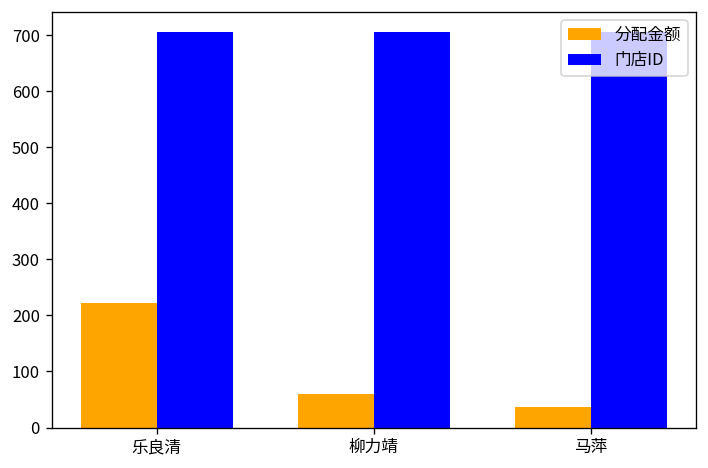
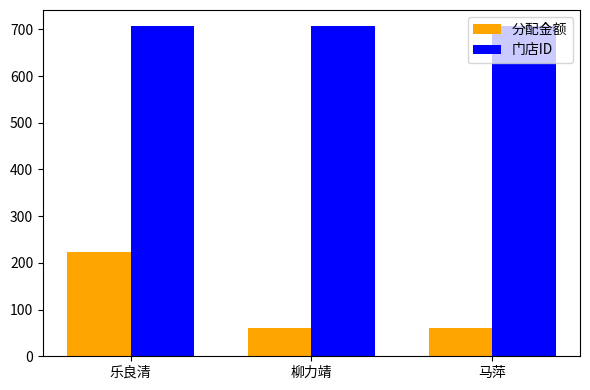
分配金额, 马萍: 40 -> 60
